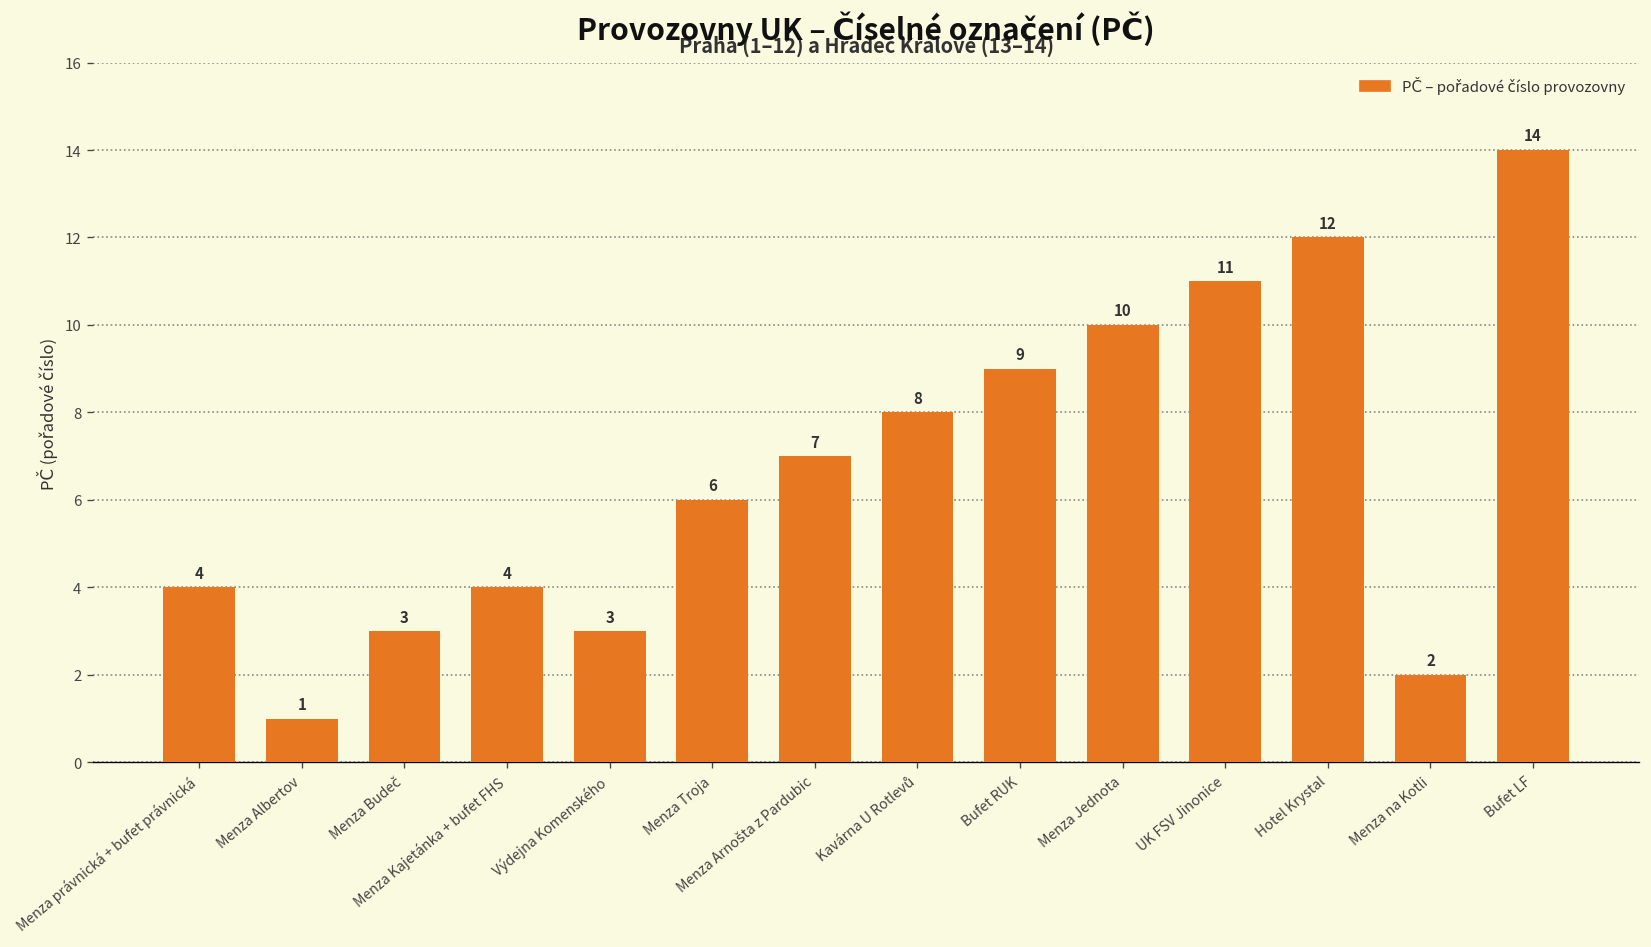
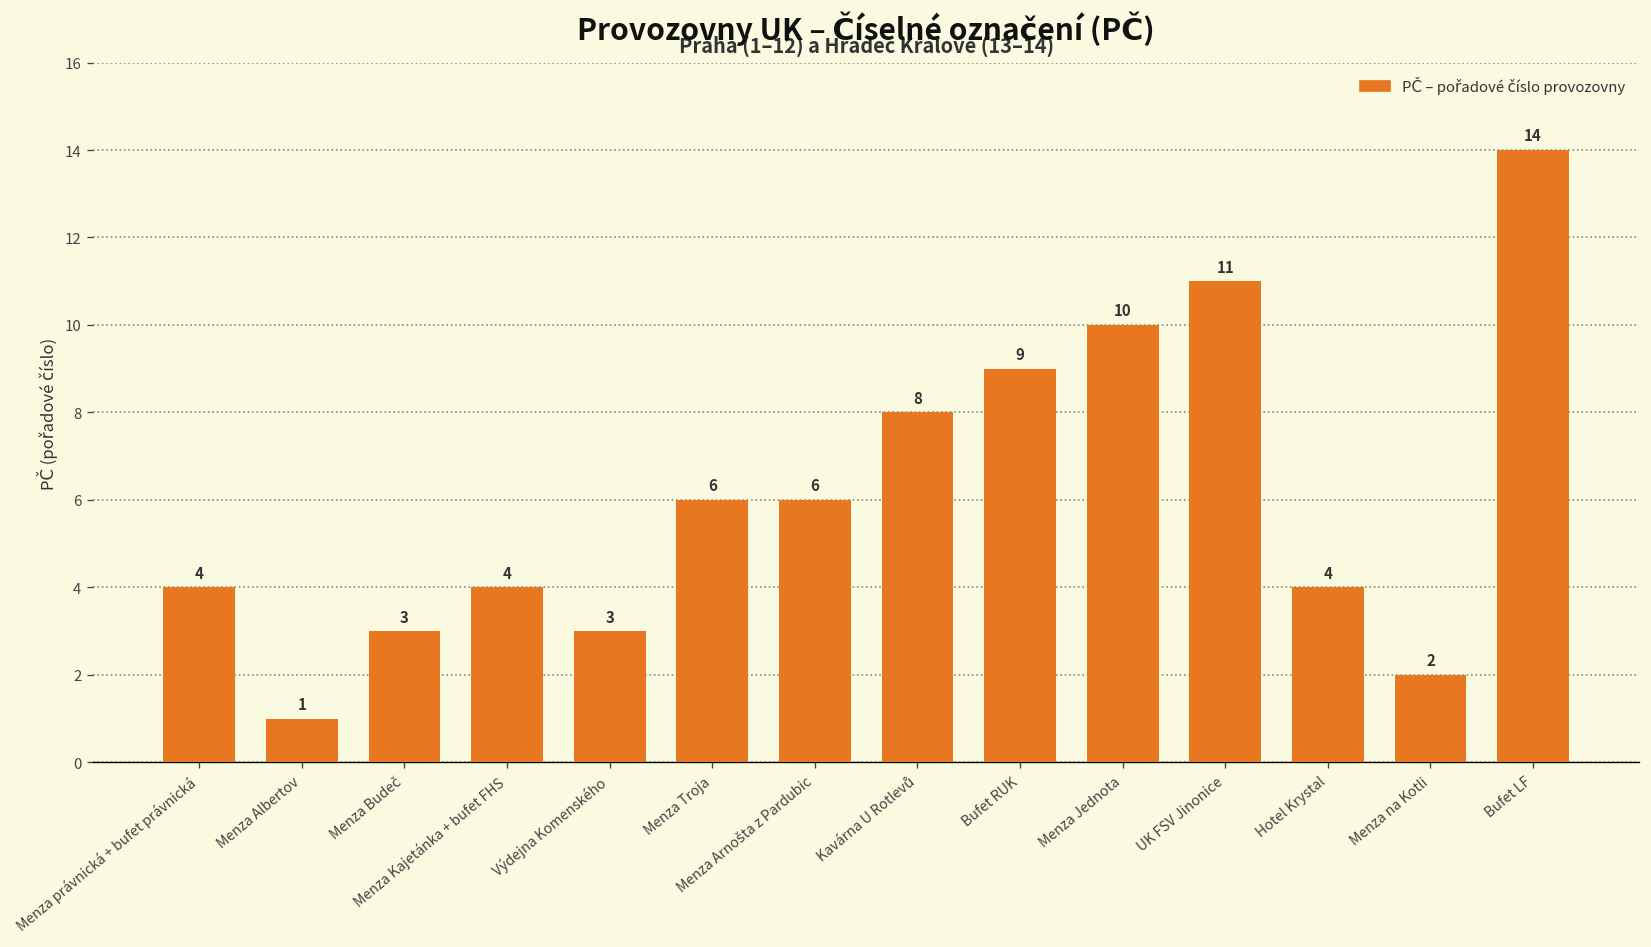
Menza Arnošta z Pardubic: 7 -> 6
Hotel Krystal: 12 -> 4
